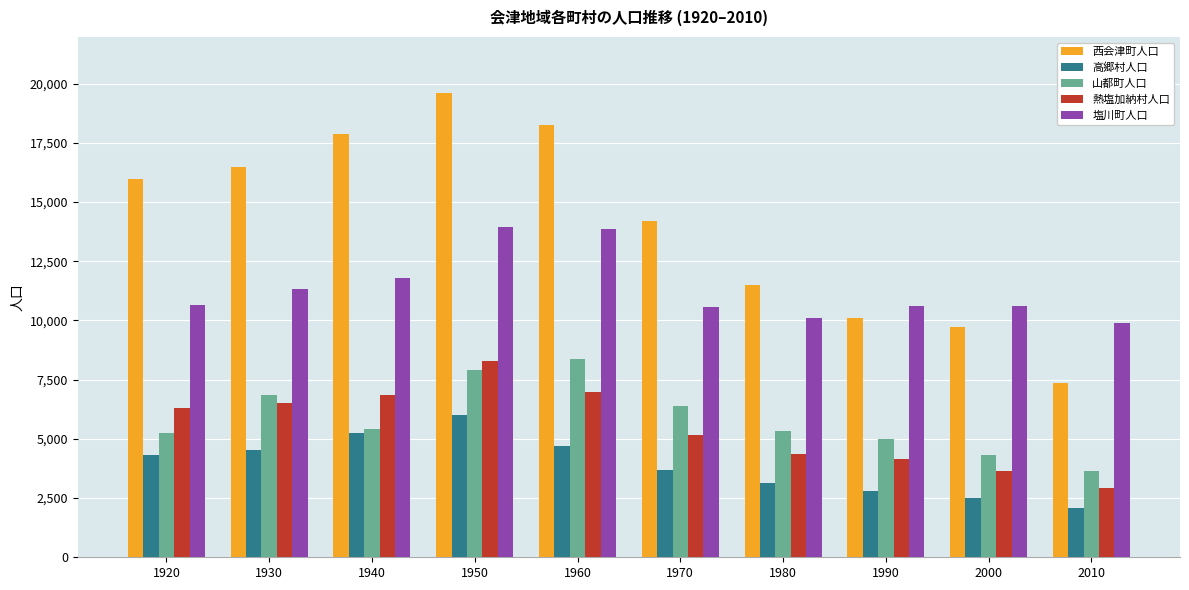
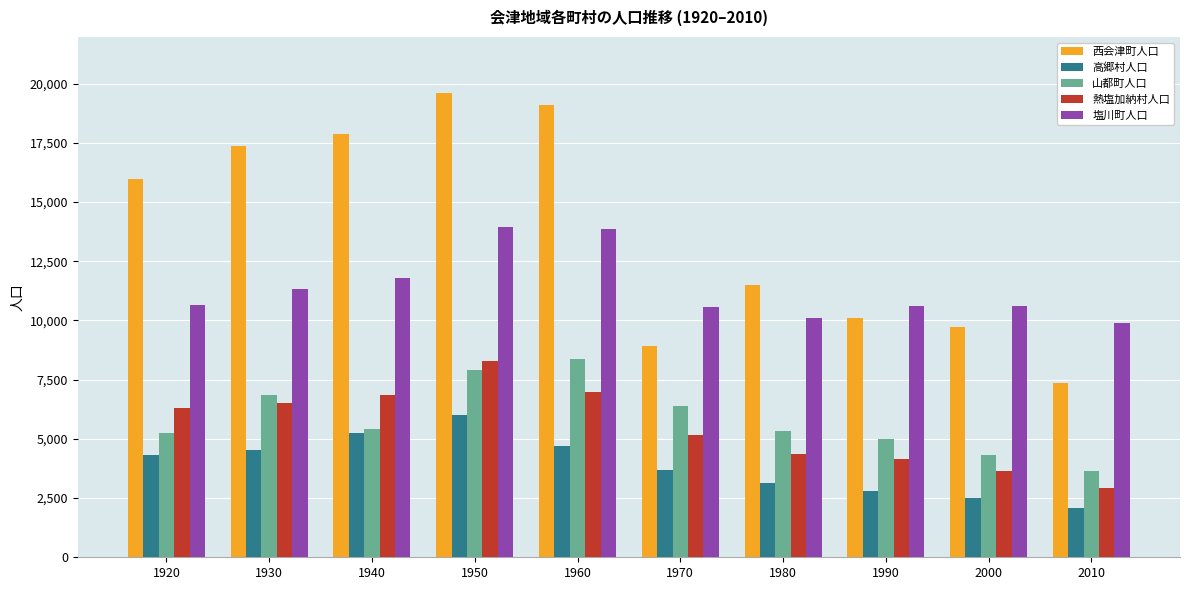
西会津町人口, 1930: 16,500 -> 17,400
西会津町人口, 1960: 18,200 -> 19,100
西会津町人口, 1970: 14,200 -> 8,900
